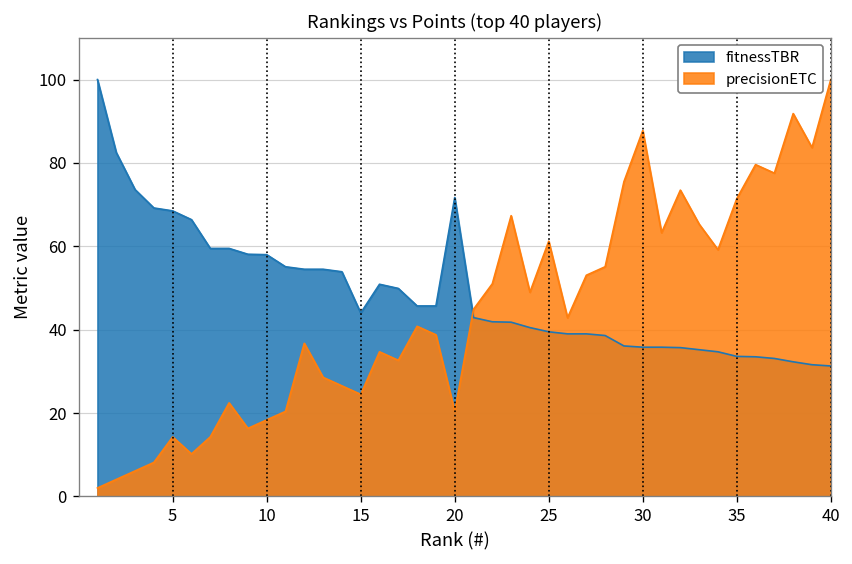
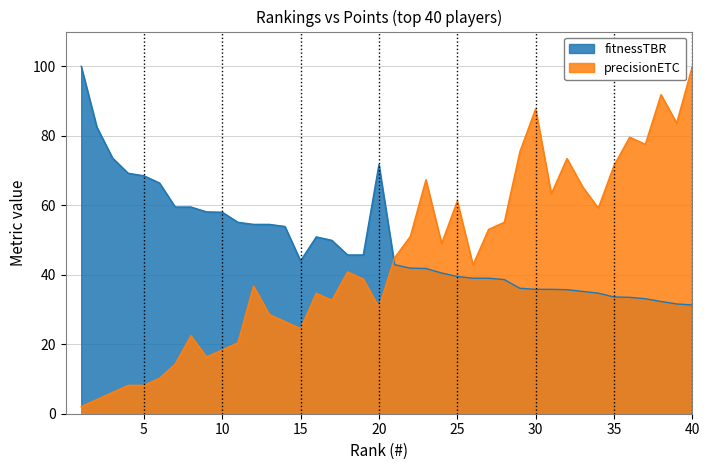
precisionETC, 5: 14 -> 8
precisionETC, 20: 20 -> 31
